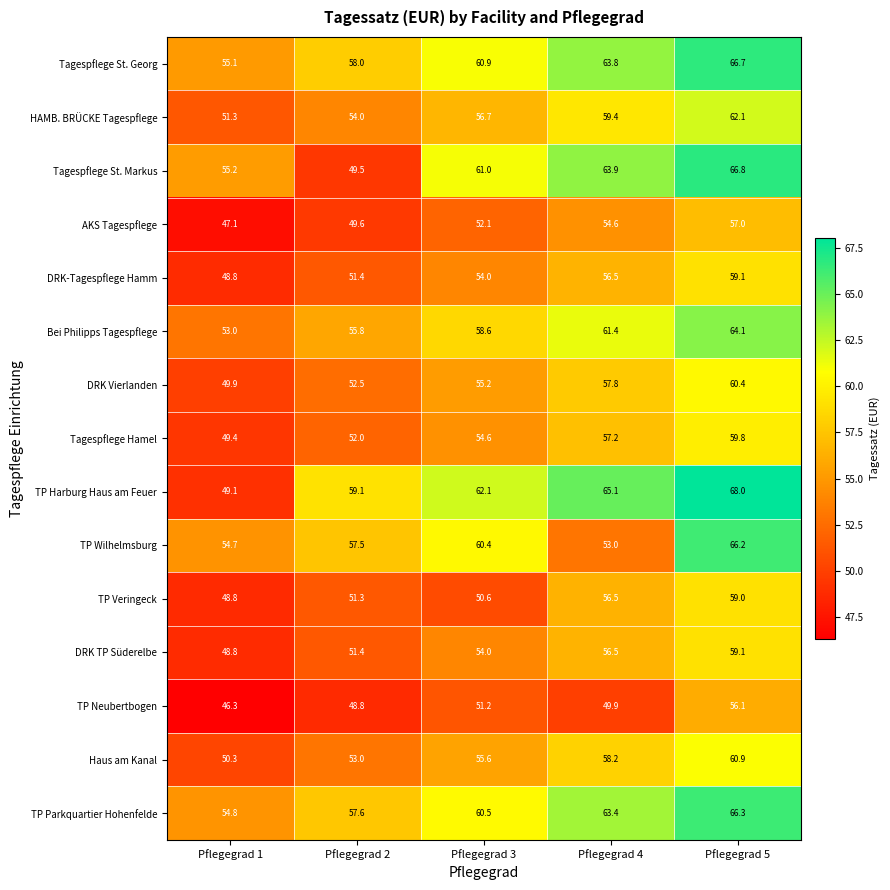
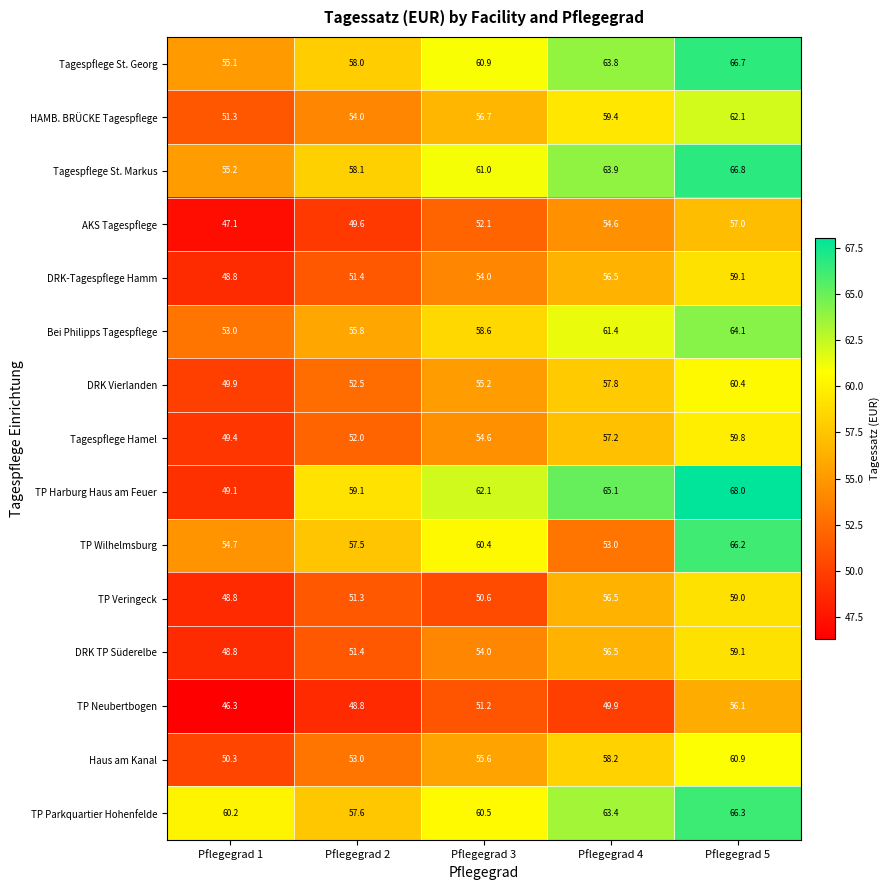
Tagespflege St. Markus, Pflegegrad 2: 49.5 -> 58.1
TP Parkquartier Hohenfelde, Pflegegrad 1: 54.8 -> 60.2
